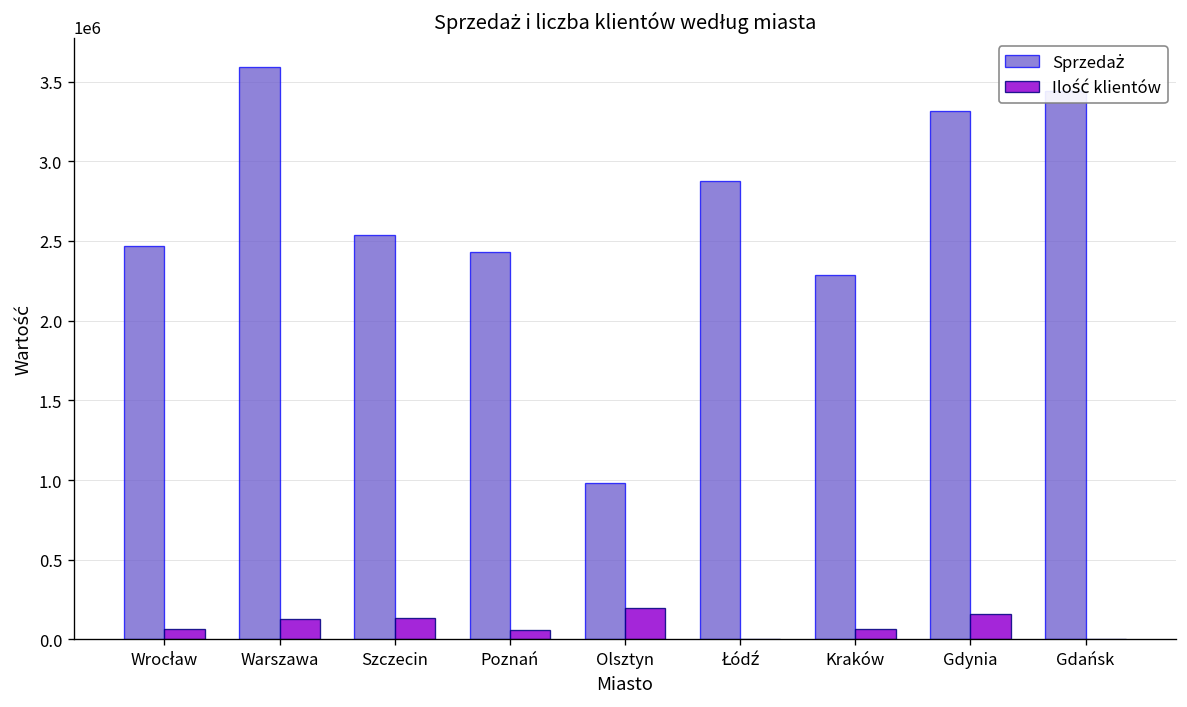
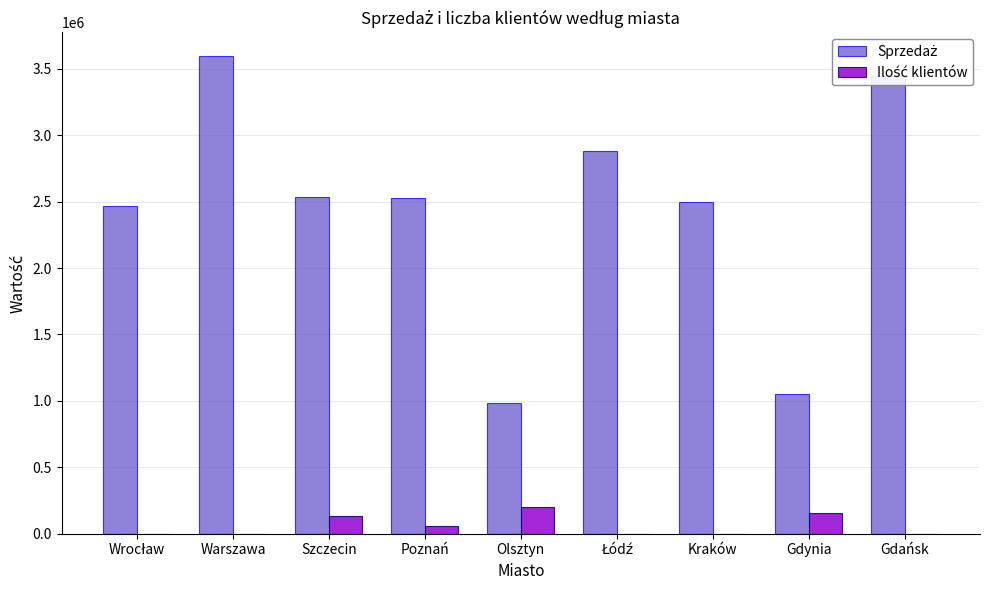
Ilość klientów, Wrocław: 60000 -> 0
Ilość klientów, Warszawa: 130000 -> 0
Sprzedaż, Poznań: 2430000 -> 2530000
Sprzedaż, Kraków: 2290000 -> 2500000
Ilość klientów, Kraków: 70000 -> 0
Sprzedaż, Gdynia: 3310000 -> 1050000
